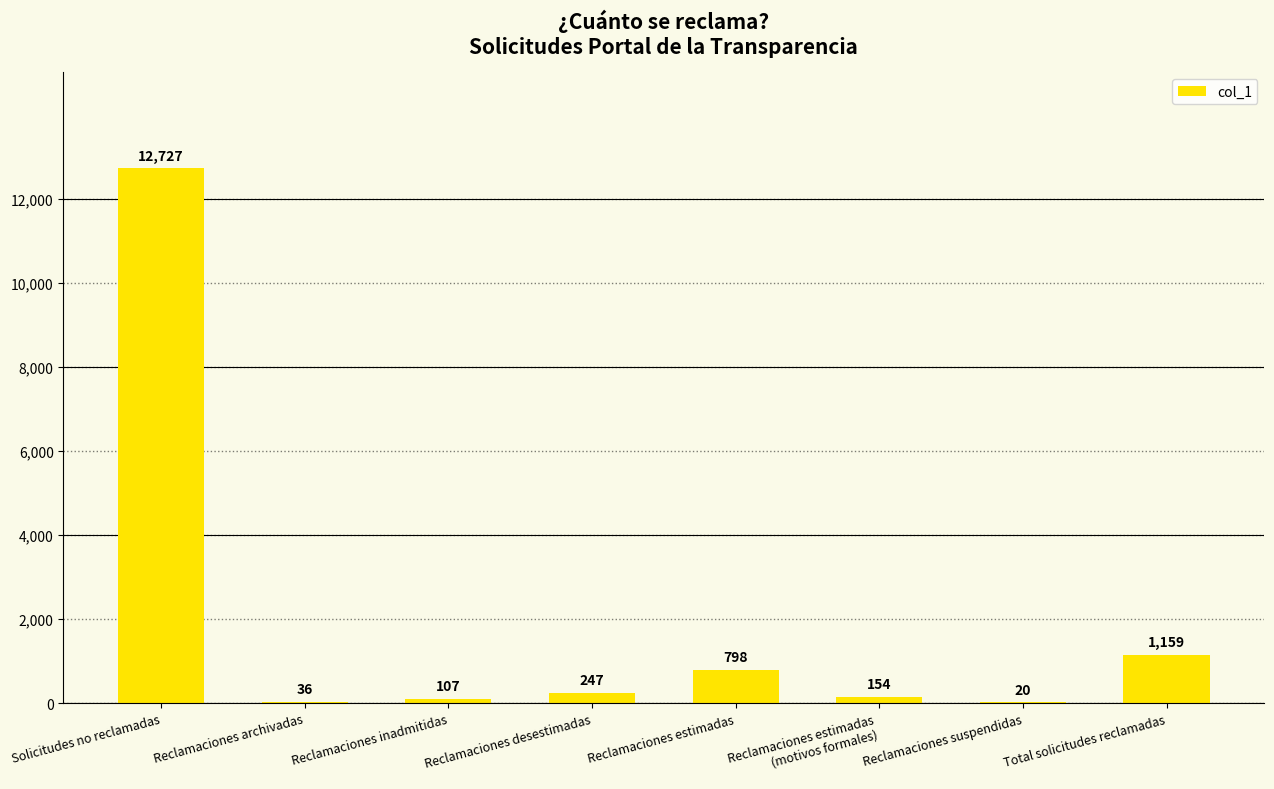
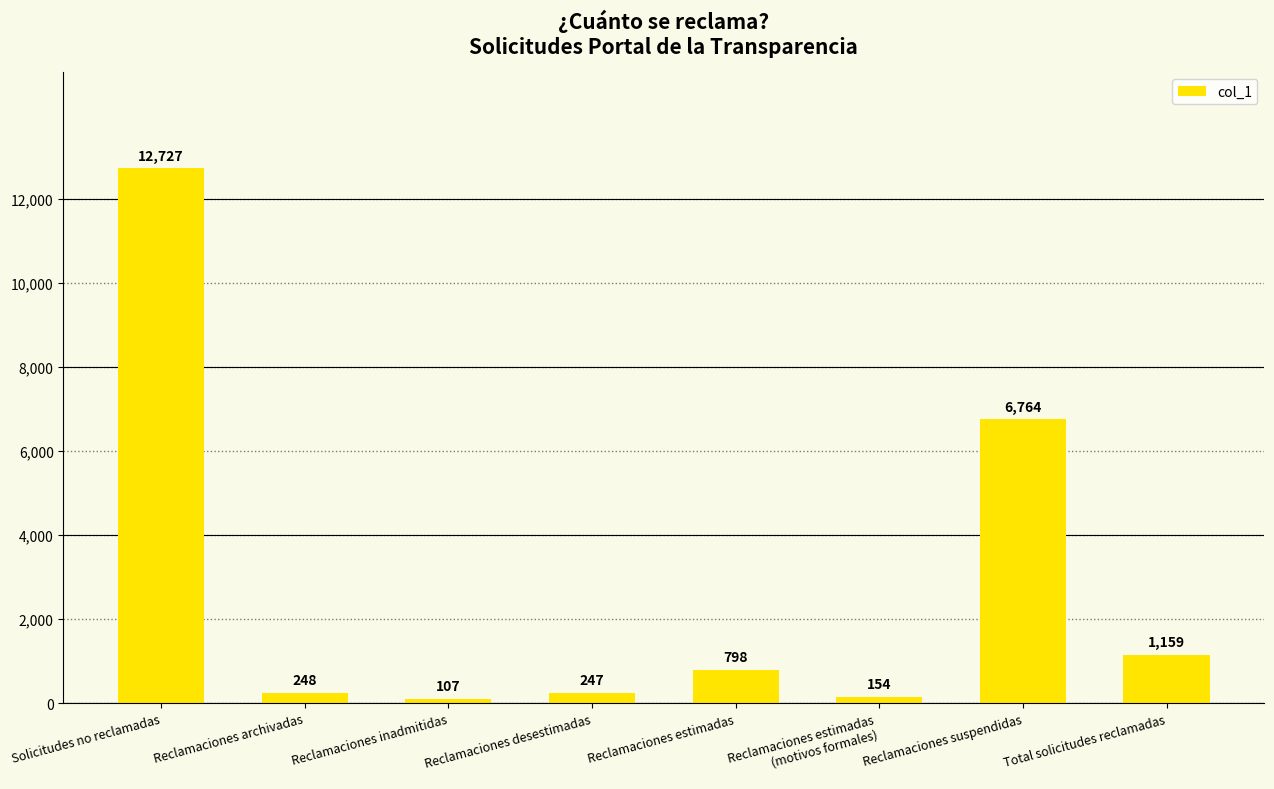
Reclamaciones archivadas: 36 -> 248
Reclamaciones suspendidas: 20 -> 6,764
